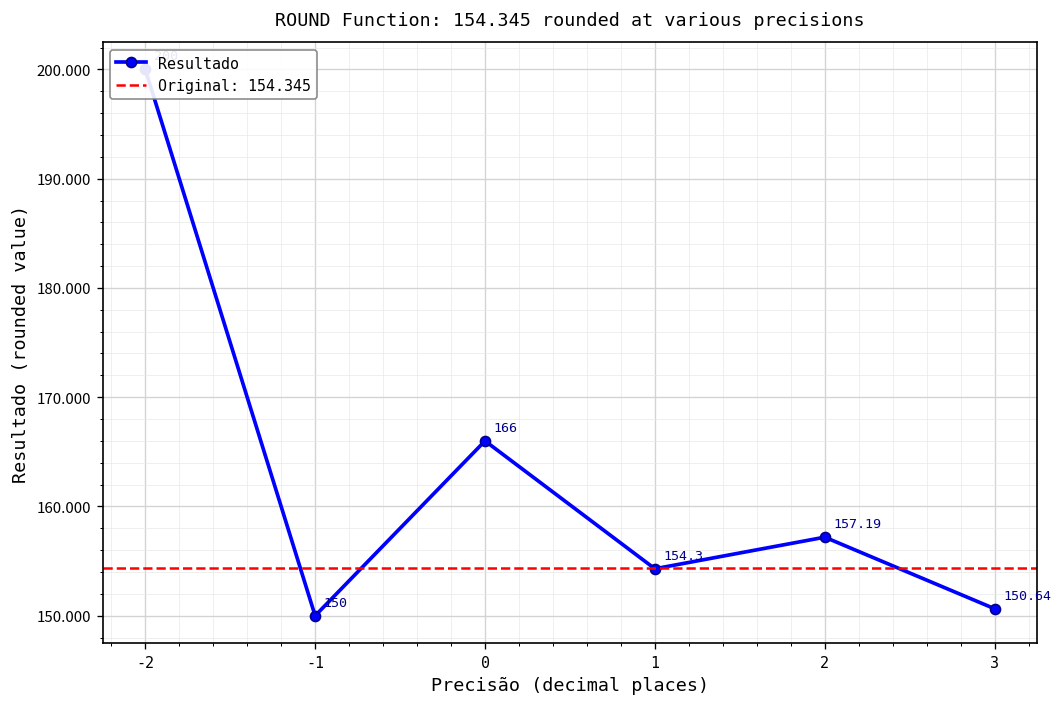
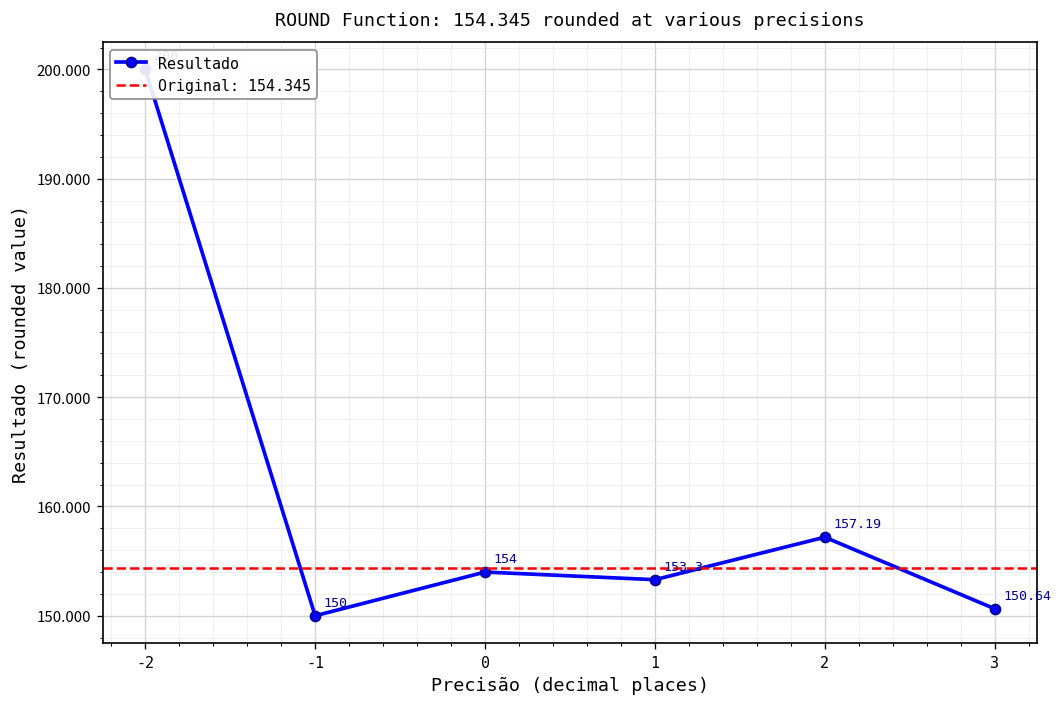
0: 166 -> 154
1: 154.3 -> 153.3
